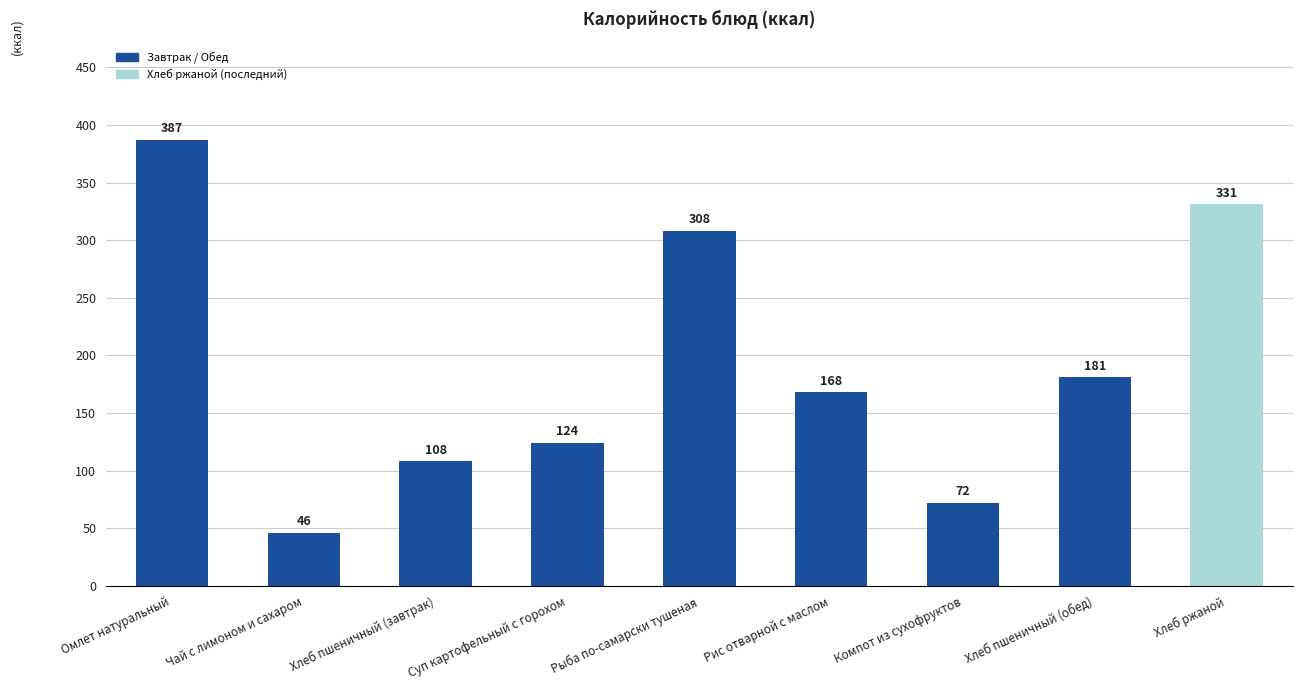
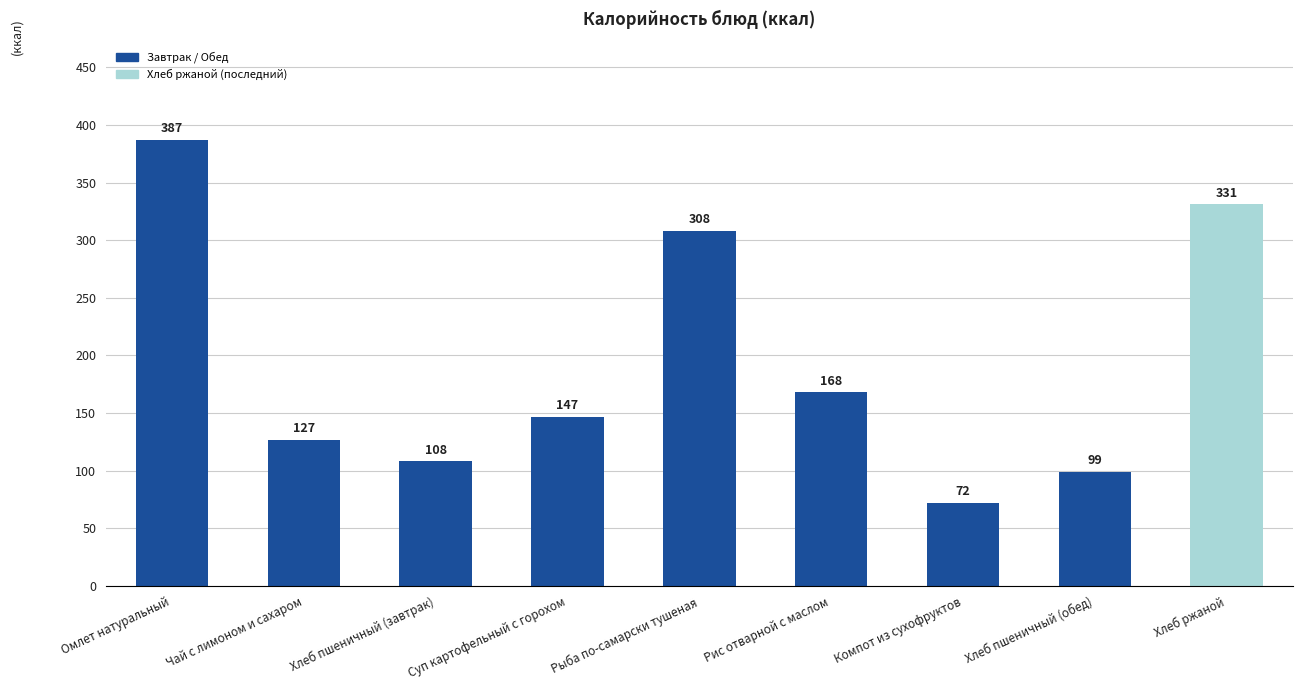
Чай с лимоном и сахаром: 46 -> 127
Суп картофельный с горохом: 124 -> 147
Хлеб пшеничный (обед): 181 -> 99
